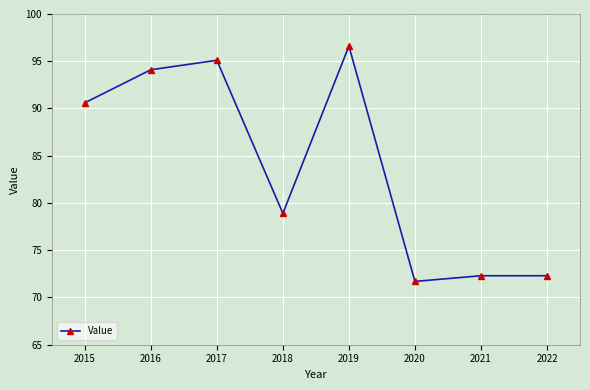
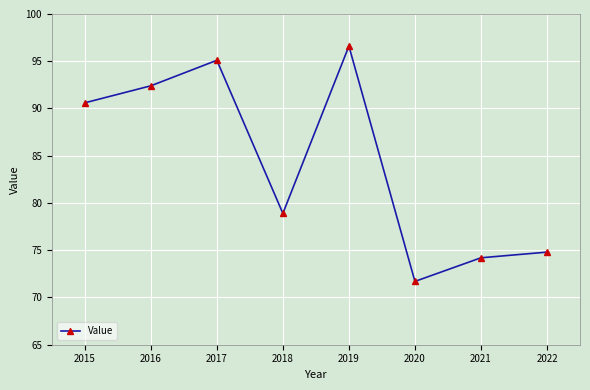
2016: 94 -> 92
2021: 72 -> 74
2022: 72 -> 75
